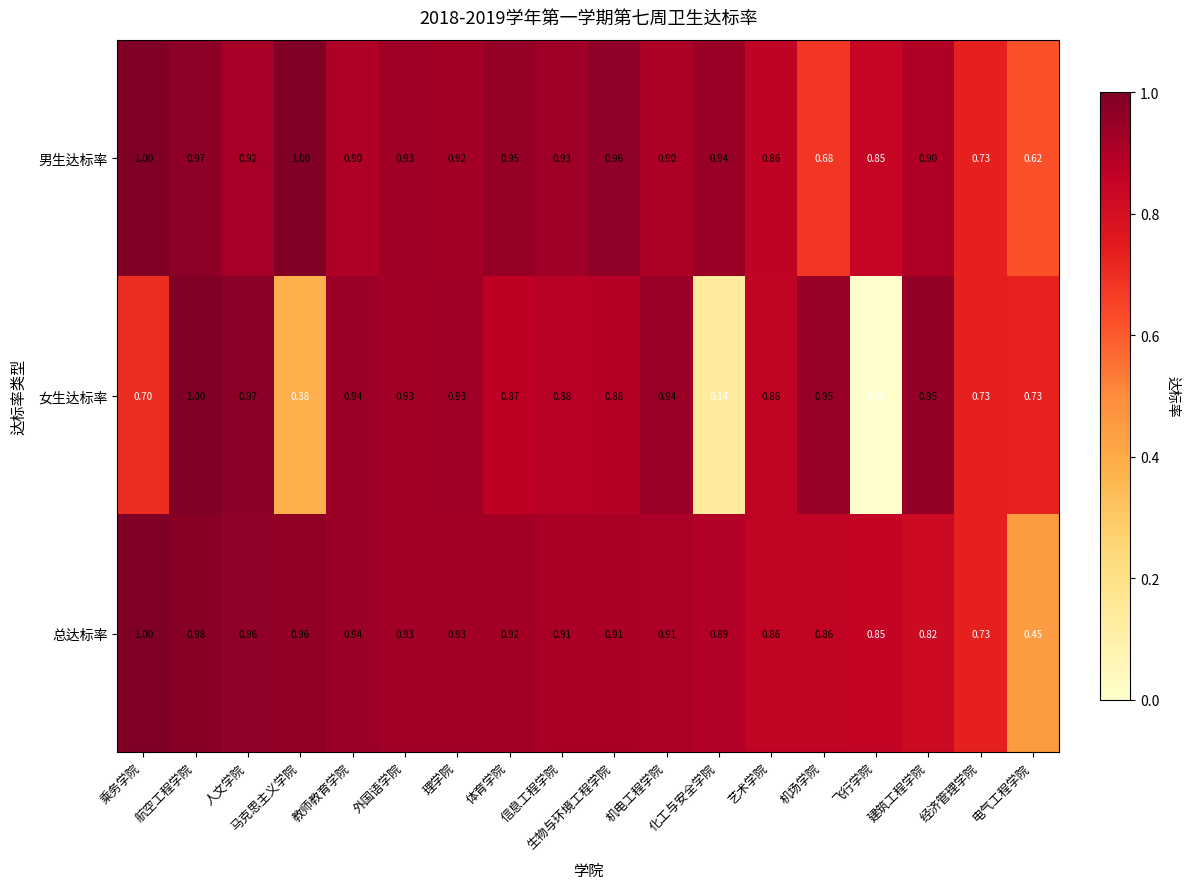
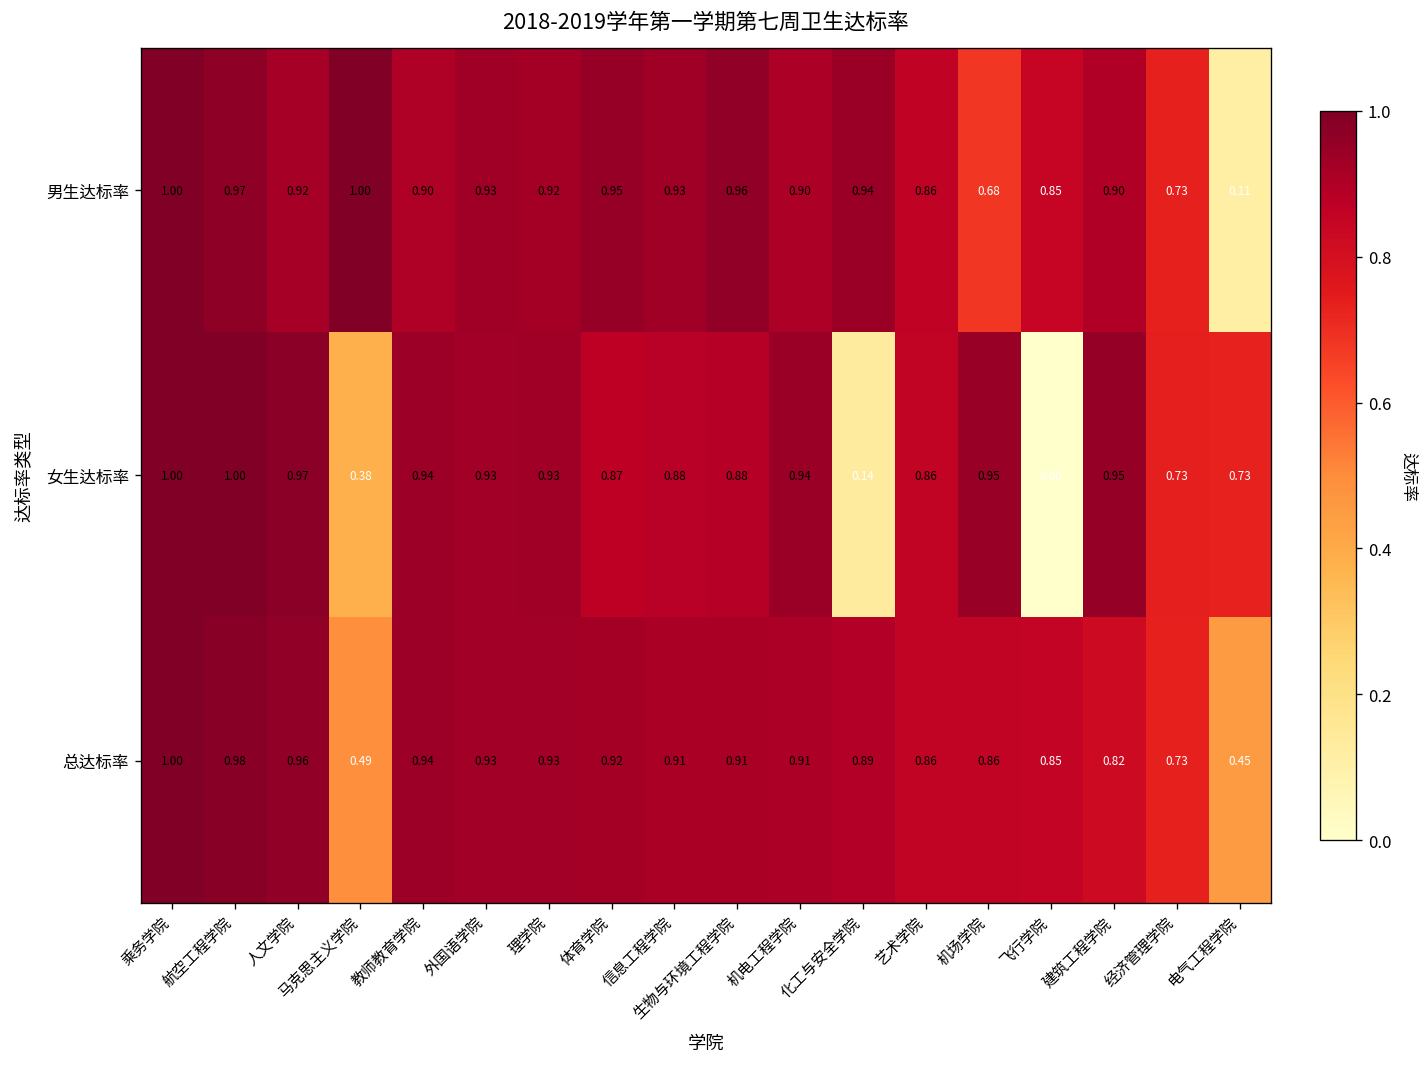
男生达标率, 电气工程学院: 0.62 -> 0.11
女生达标率, 乘务学院: 0.70 -> 1.00
总达标率, 马克思主义学院: 0.96 -> 0.49
